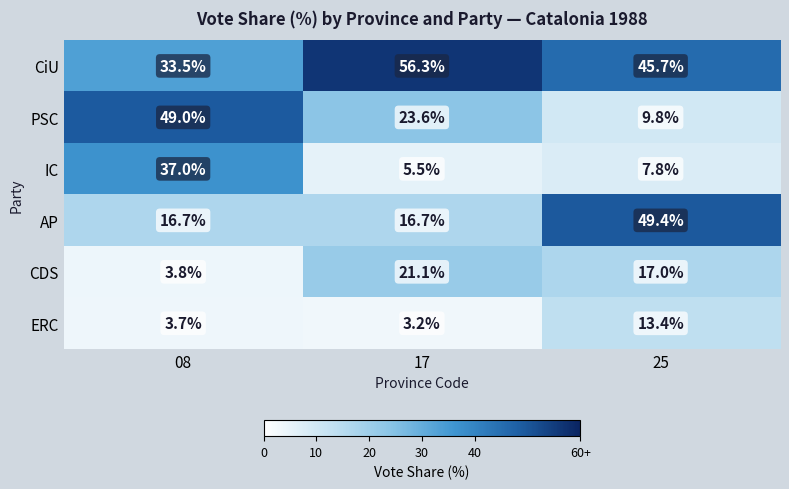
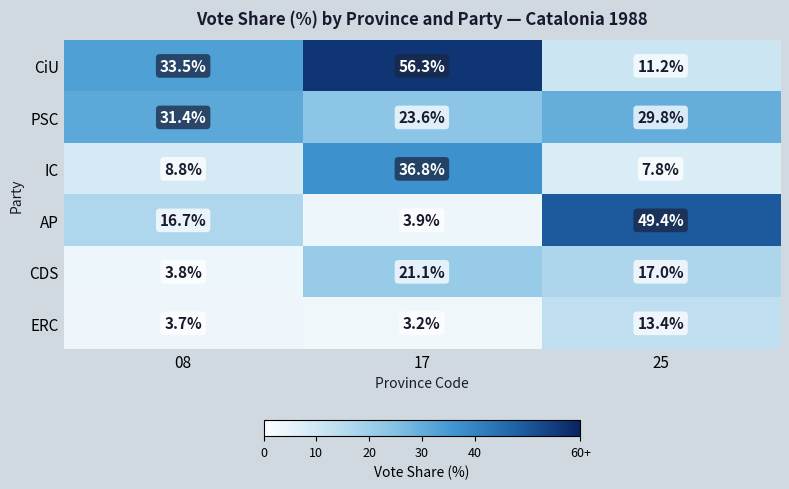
CiU, 25: 45.7% -> 11.2%
PSC, 08: 49.0% -> 31.4%
PSC, 25: 9.8% -> 29.8%
IC, 08: 37.0% -> 8.8%
IC, 17: 5.5% -> 36.8%
AP, 17: 16.7% -> 3.9%
